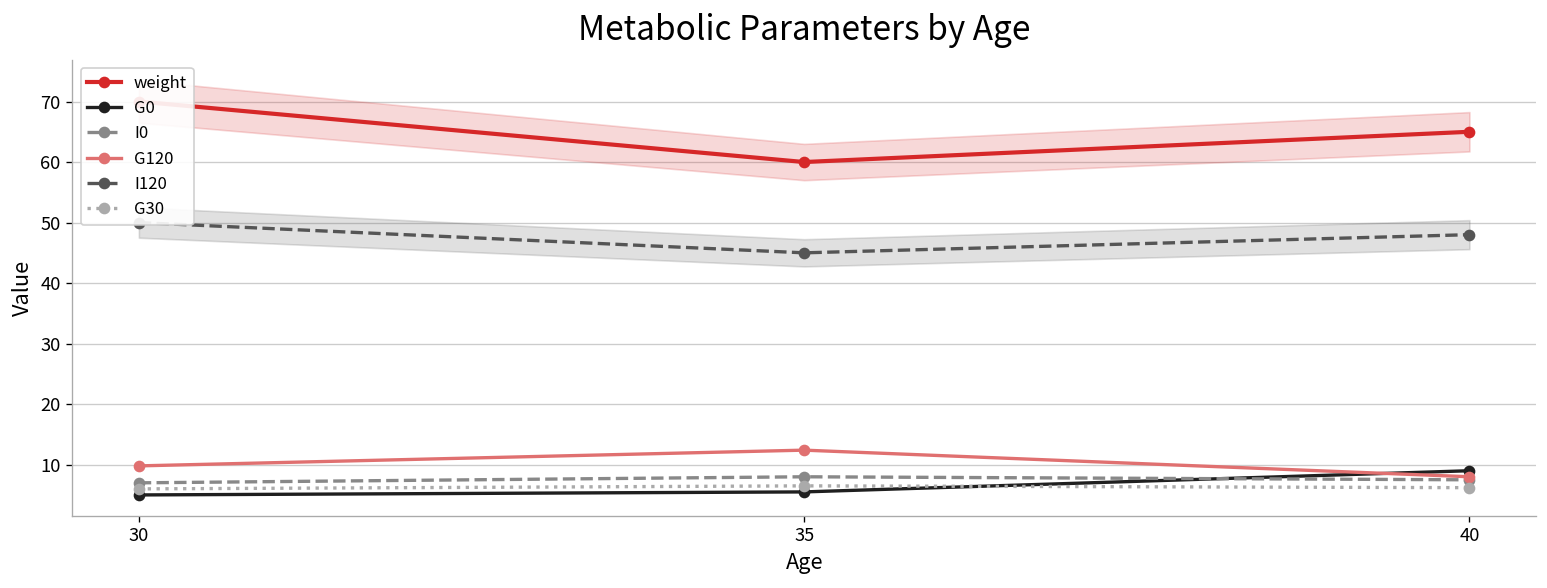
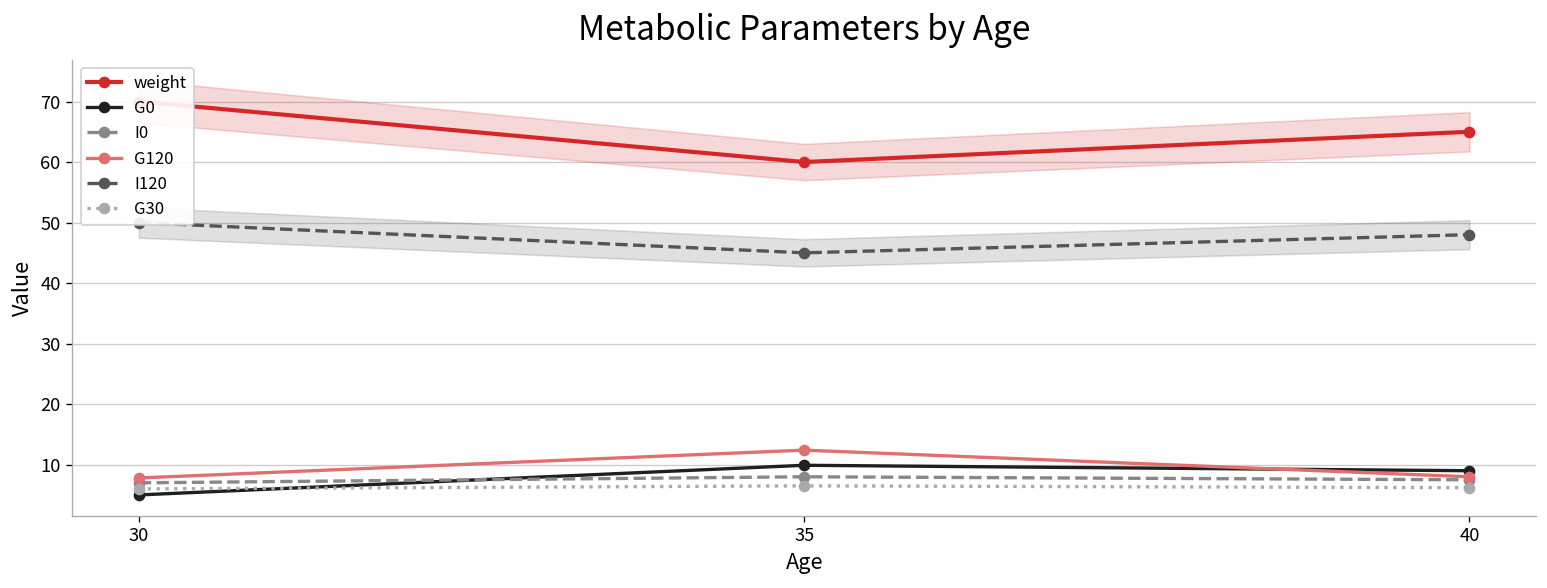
G120, 30: 10 -> 8
G0, 35: 6 -> 10
